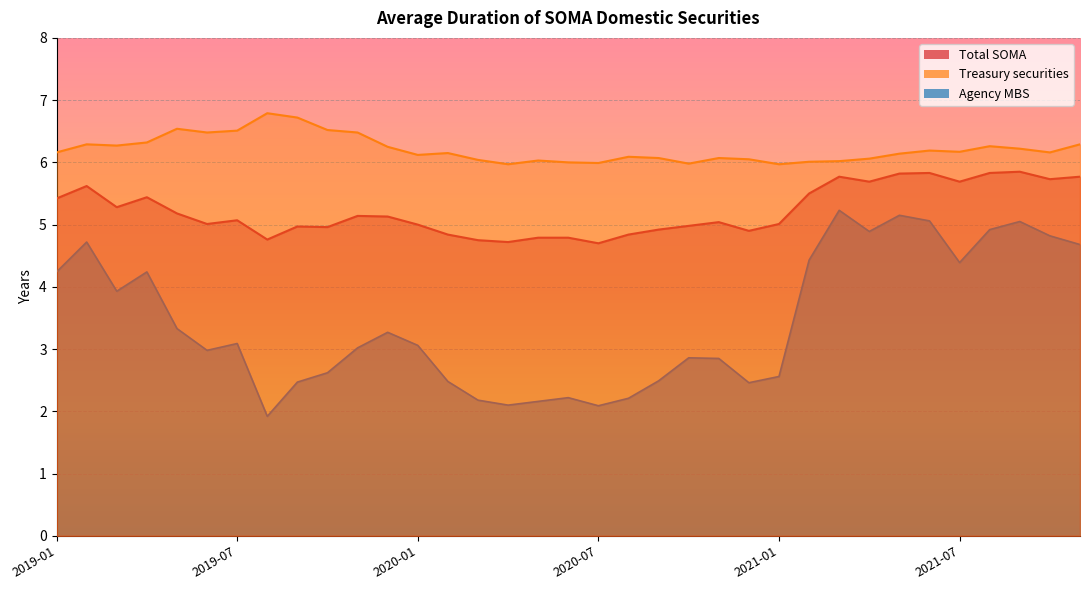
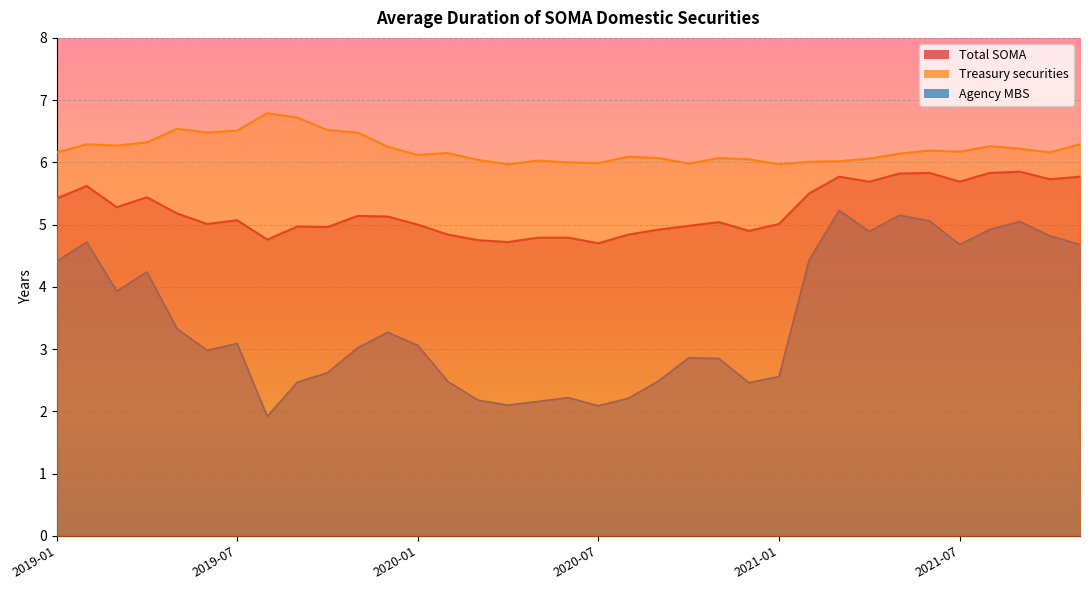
Agency MBS, 2019-01: 4.2 -> 4.4
Agency MBS, 2021-07: 4.4 -> 4.7
